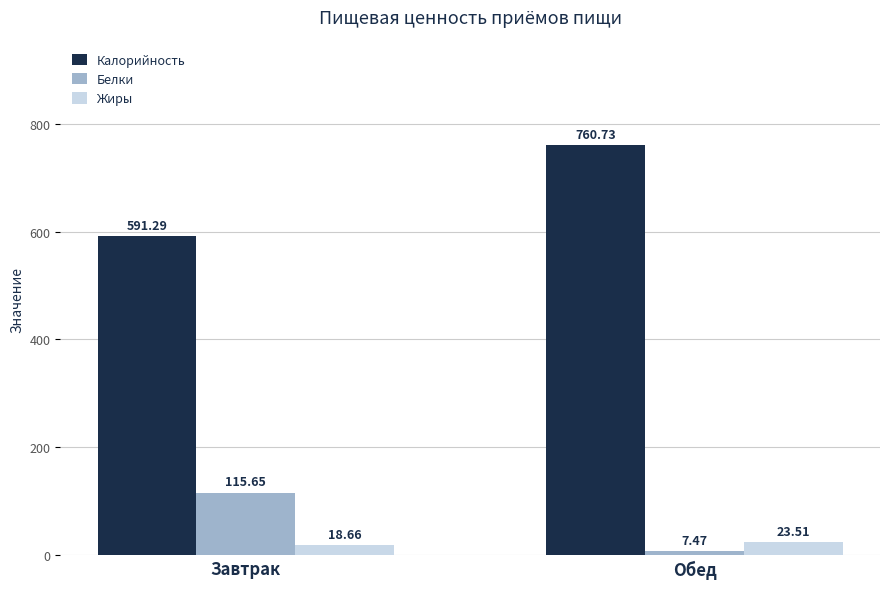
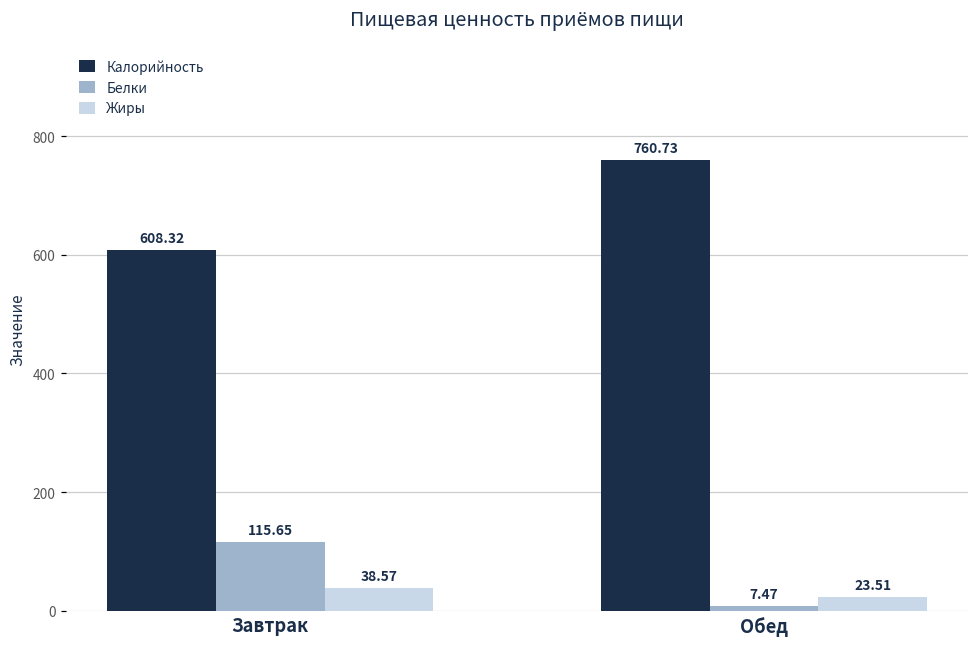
Калорийность, Завтрак: 591.29 -> 608.32
Жиры, Завтрак: 18.66 -> 38.57
